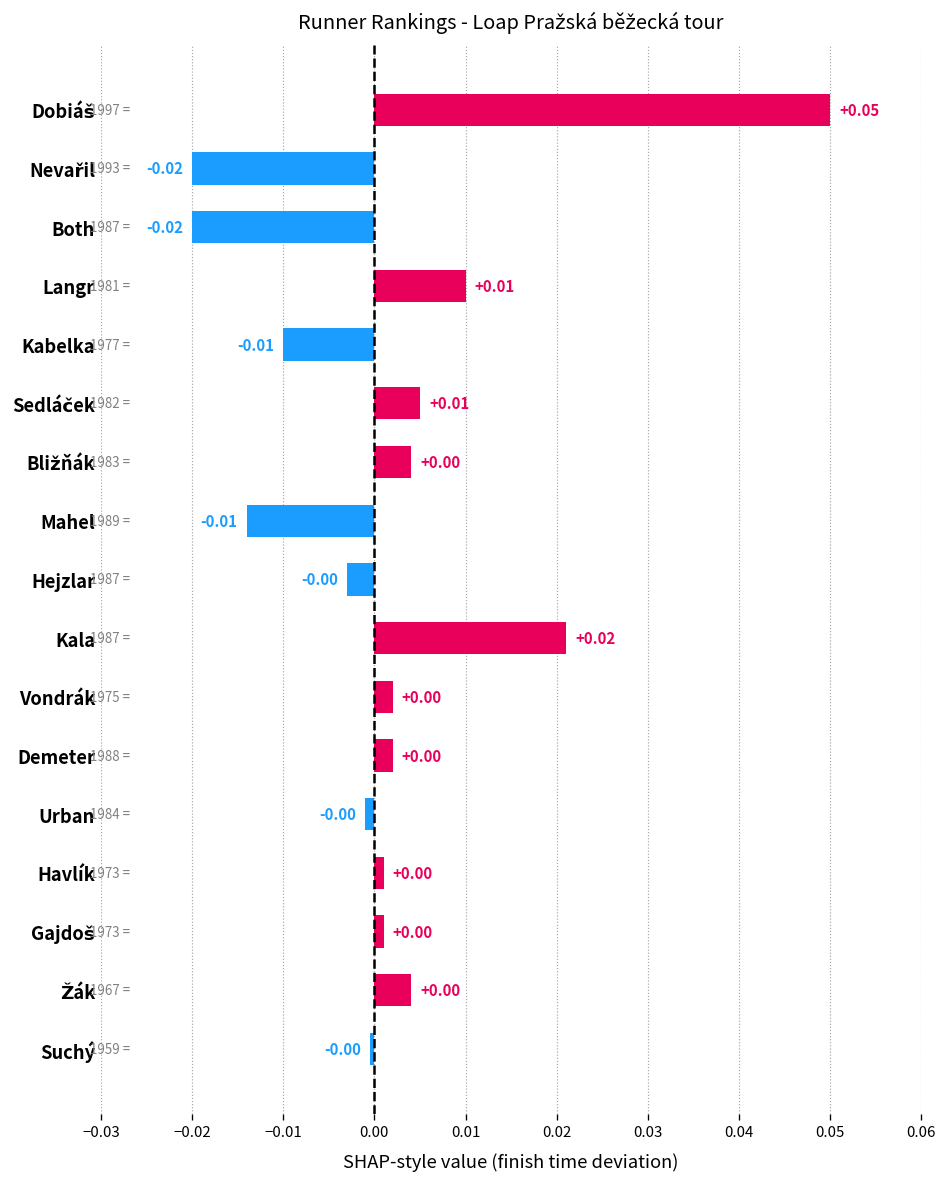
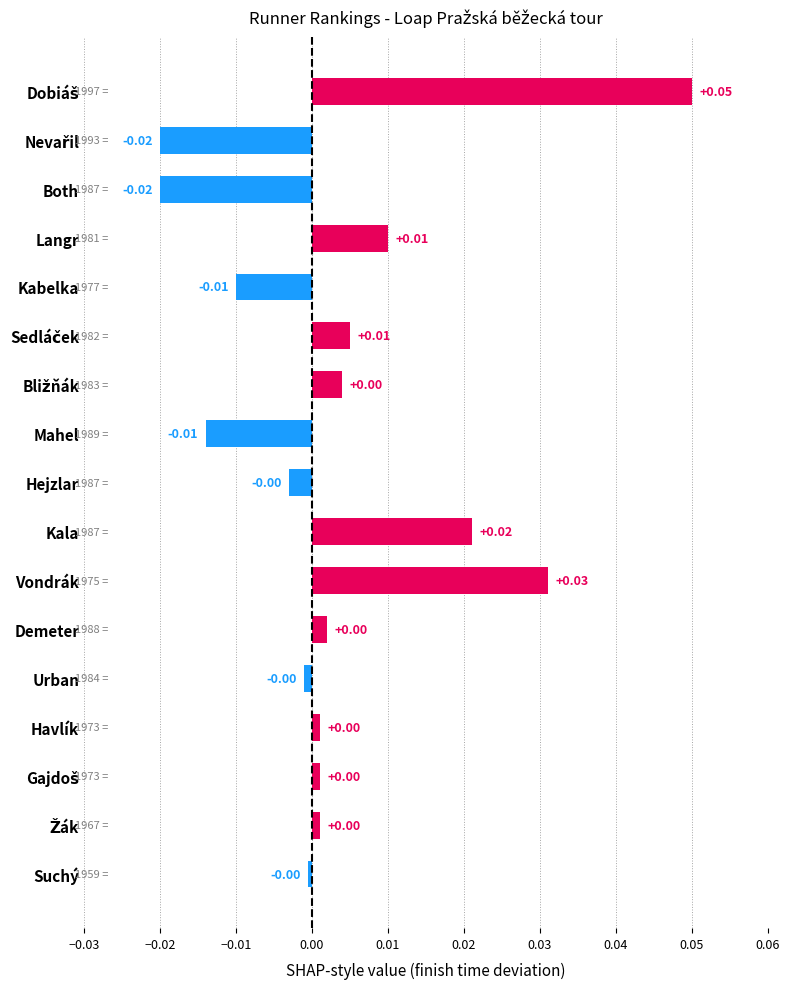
Vondrák: +0.00 -> +0.03
Žák: 0.004 -> 0.001
